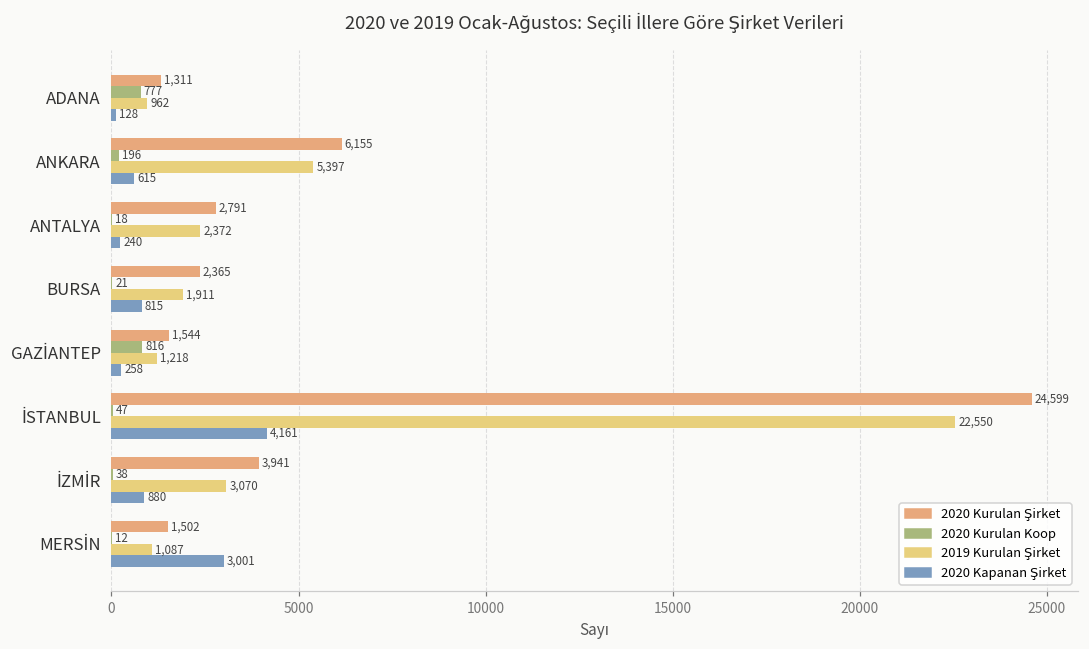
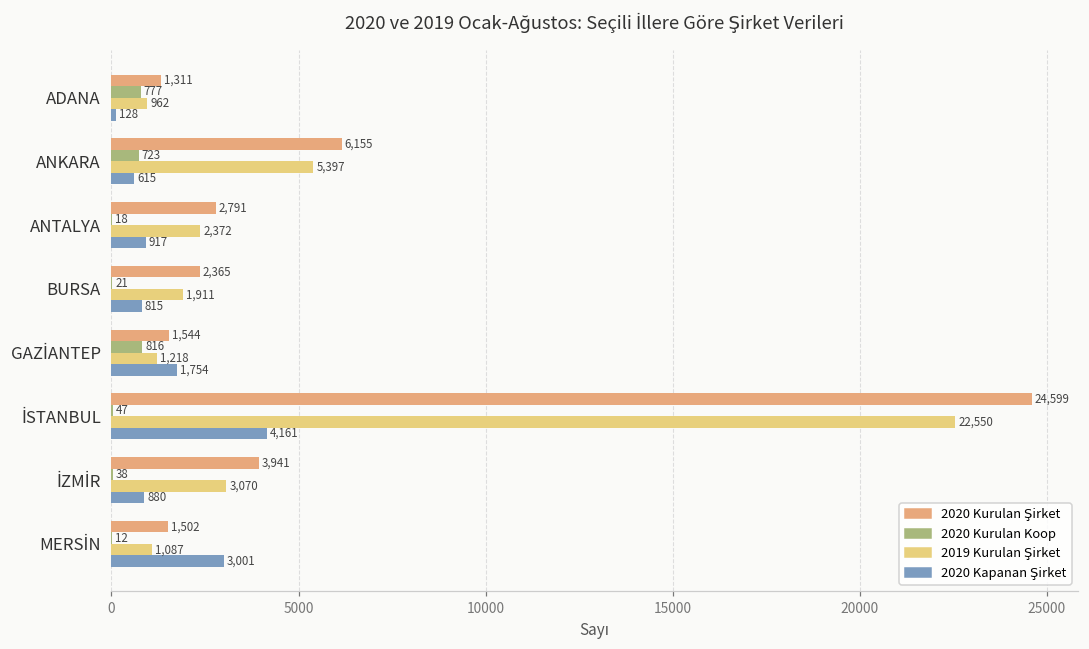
2020 Kurulan Koop, ANKARA: 196 -> 723
2020 Kapanan Şirket, ANTALYA: 240 -> 917
2020 Kapanan Şirket, GAZİANTEP: 258 -> 1,754
